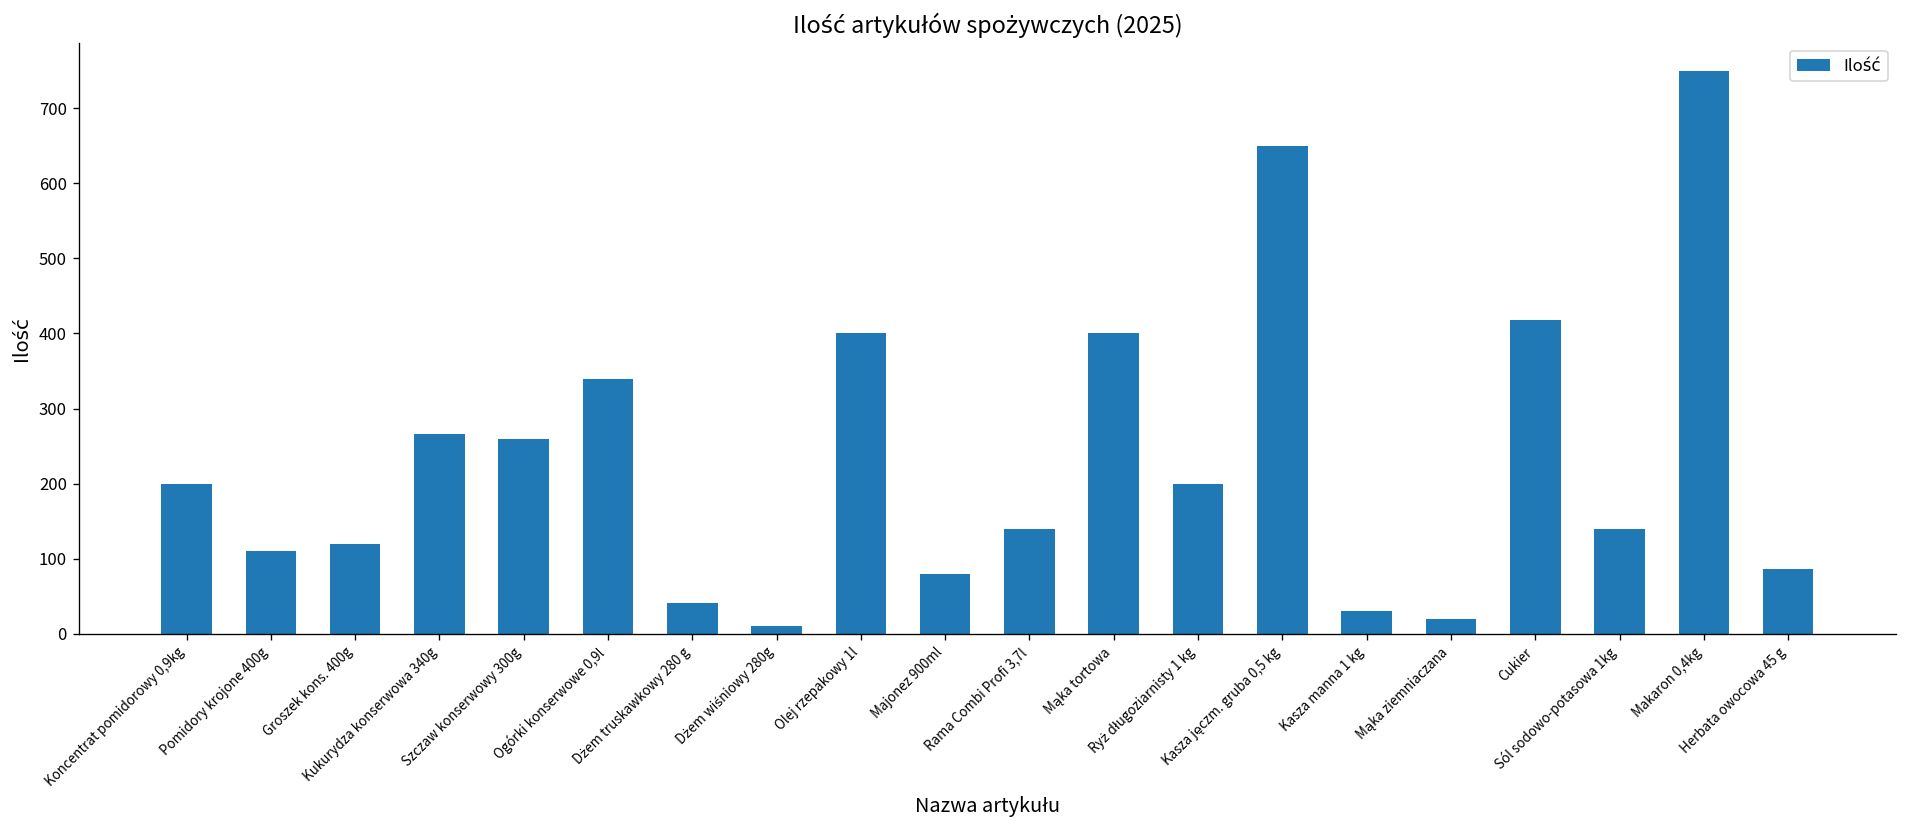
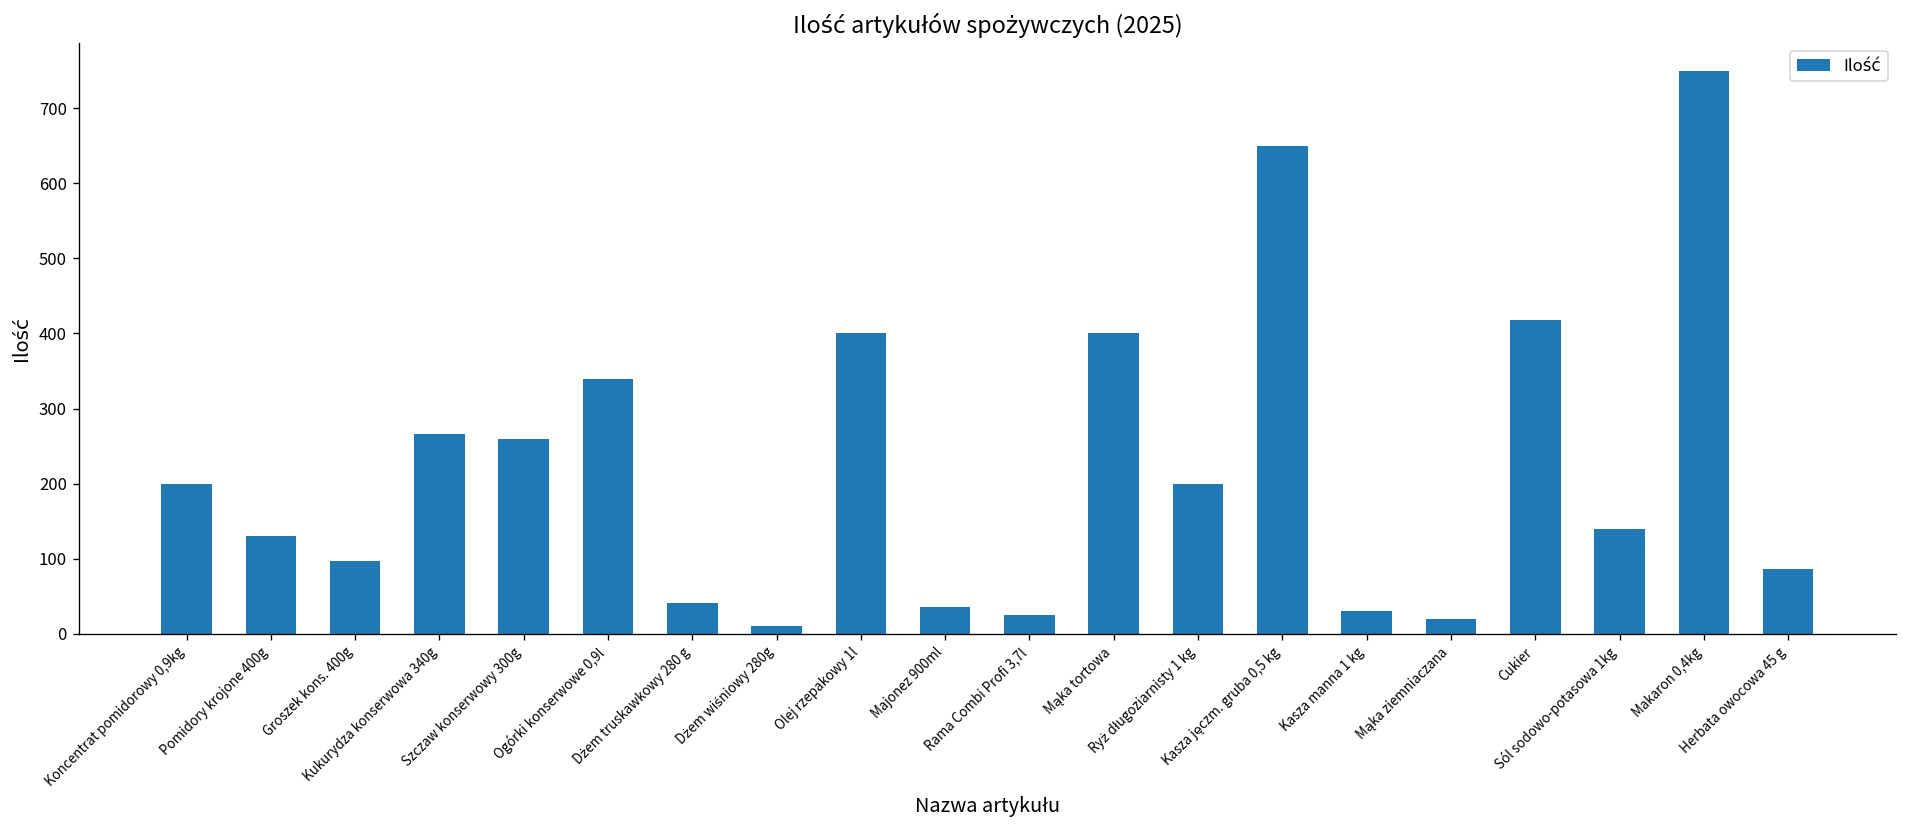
Pomidory krojone 400g: 110 -> 130
Groszek kons. 400g: 120 -> 100
Majonez 900ml: 80 -> 40
Rama Combi Profi 3,7l: 140 -> 30
